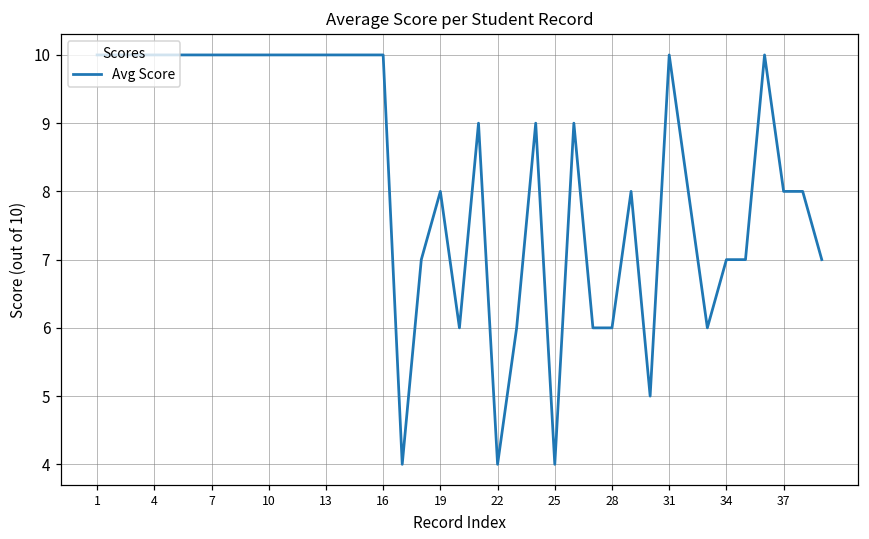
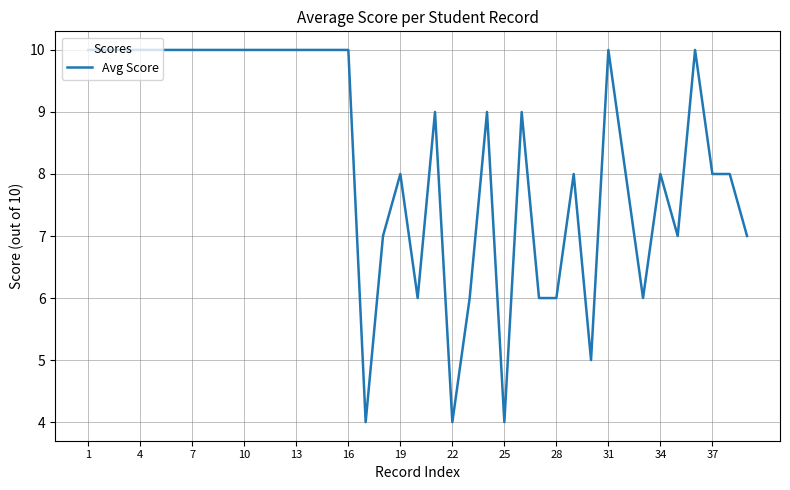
34: 7 -> 8
